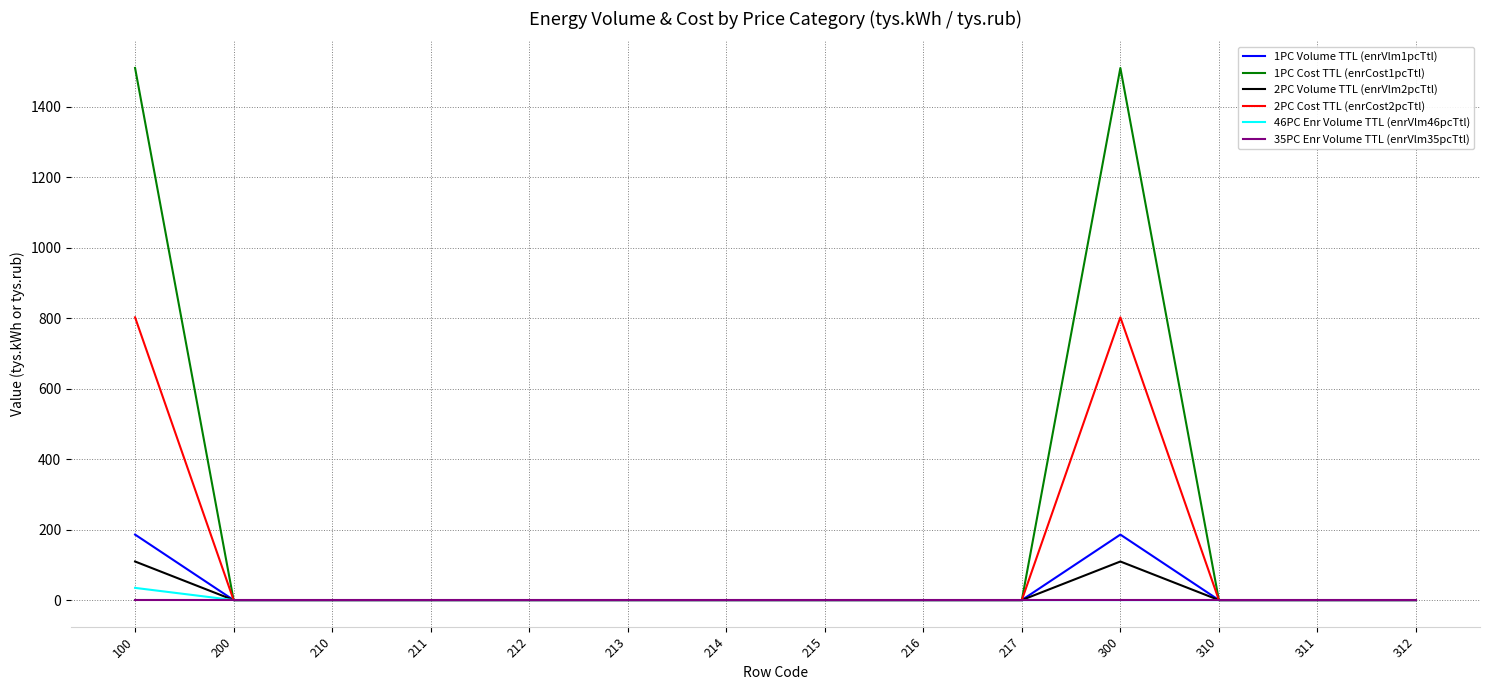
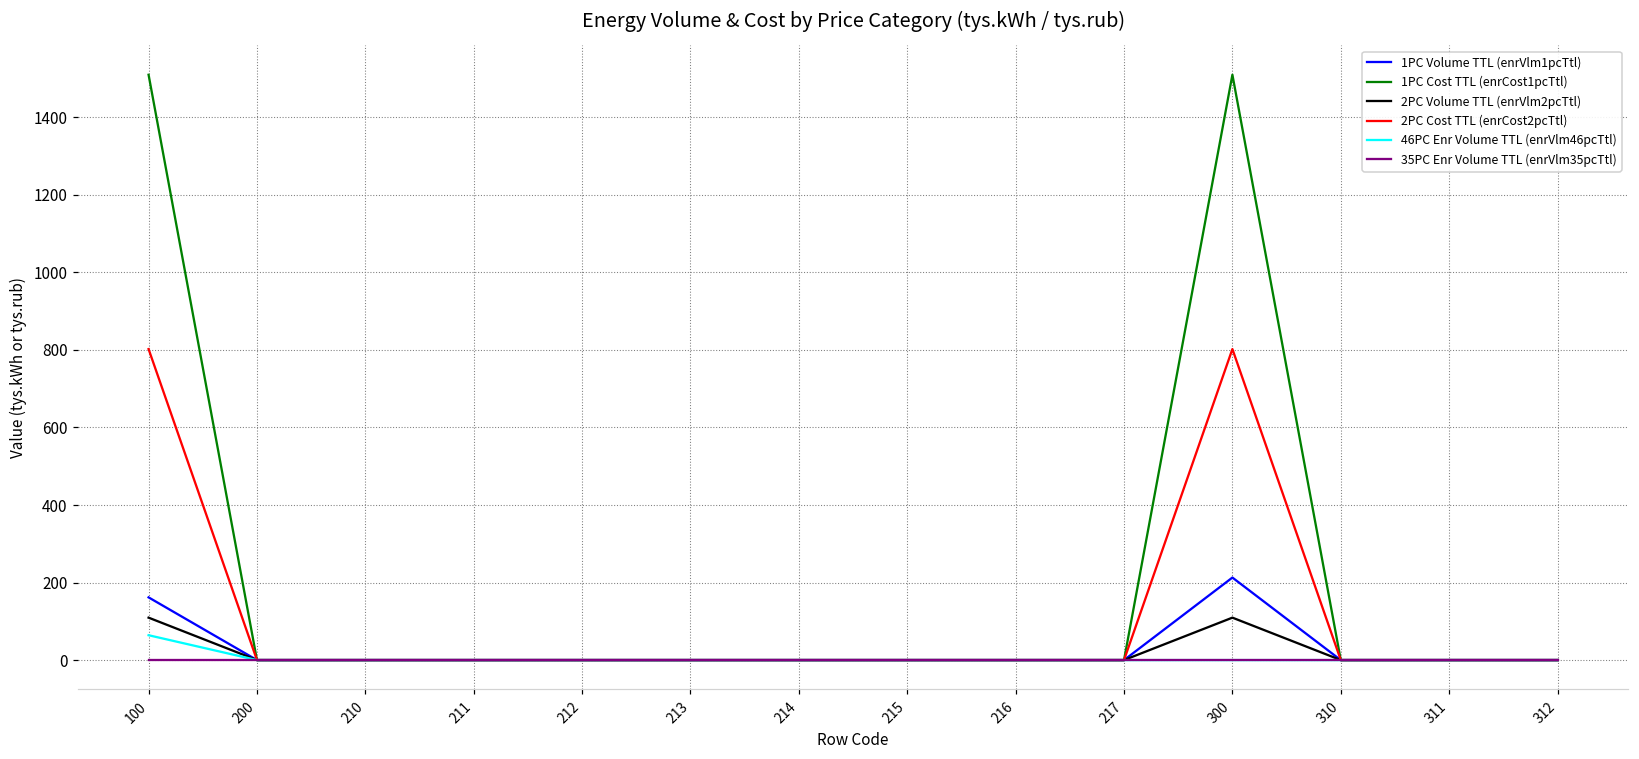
1PC Volume TTL (enrVlm1pcTtl), 100: 190 -> 160
46PC Enr Volume TTL (enrVlm46pcTtl), 100: 30 -> 60
1PC Volume TTL (enrVlm1pcTtl), 300: 190 -> 210
